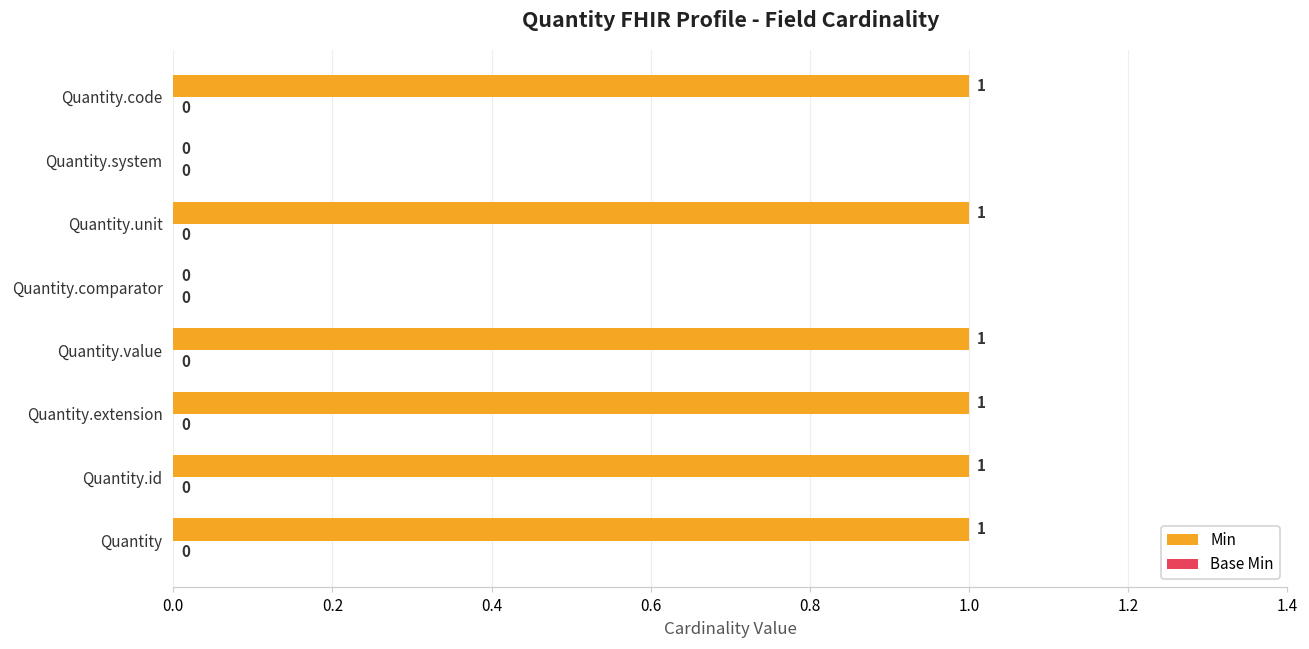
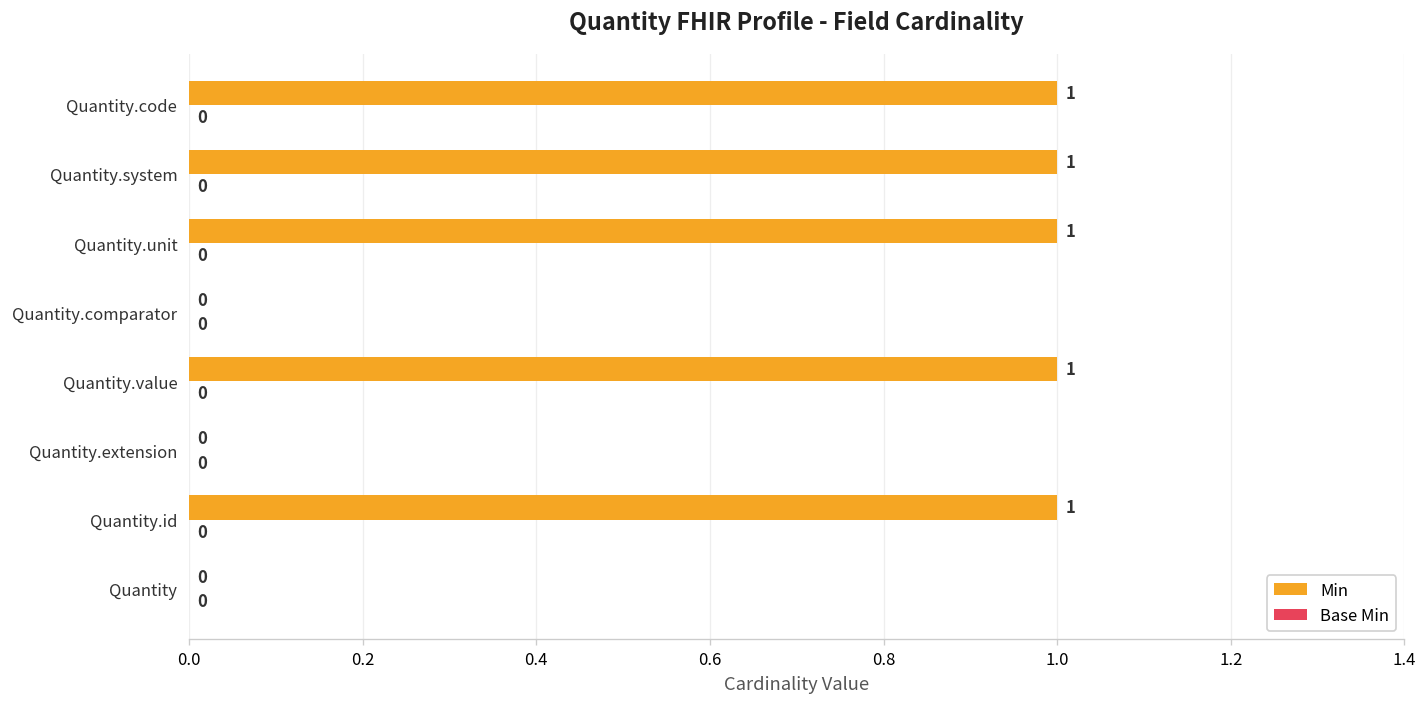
Min, Quantity.system: 0 -> 1
Min, Quantity.extension: 1 -> 0
Min, Quantity: 1 -> 0
